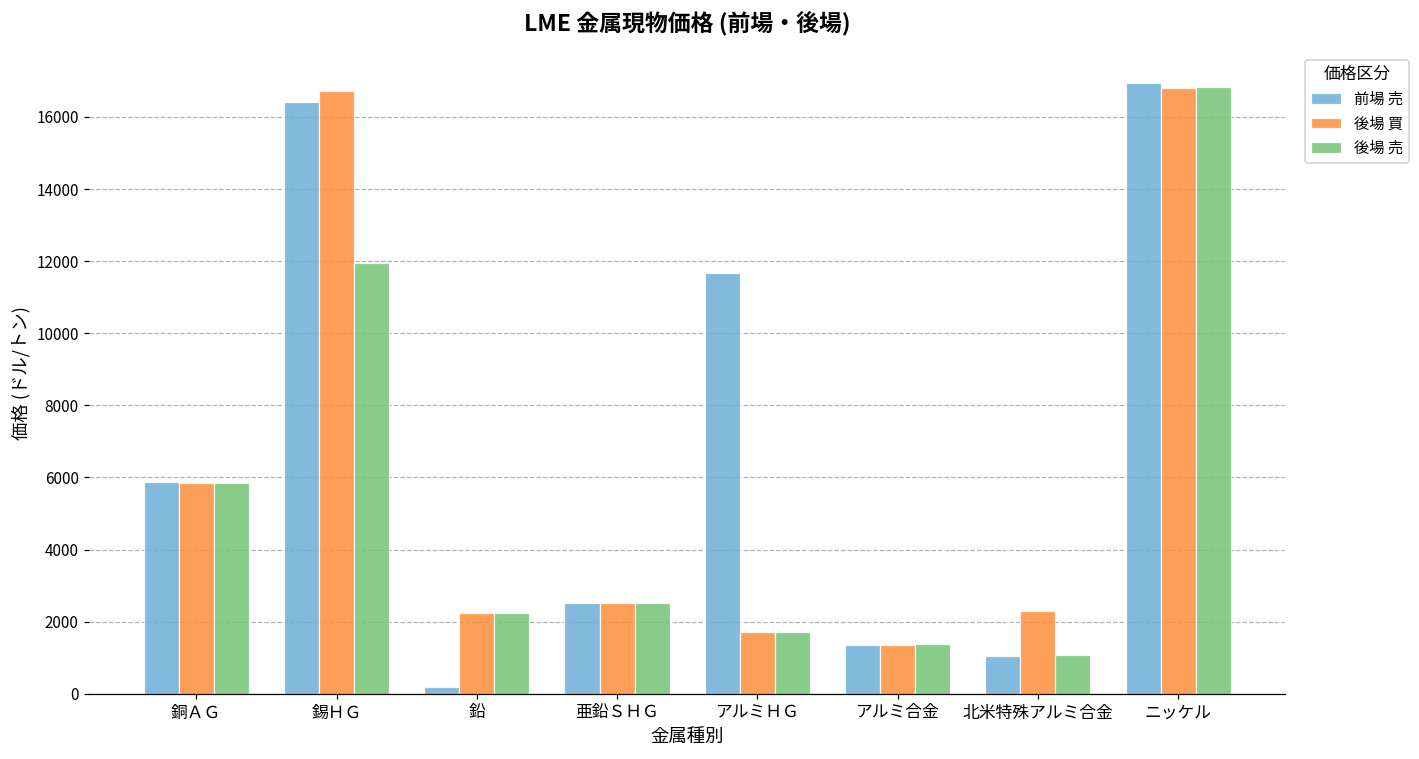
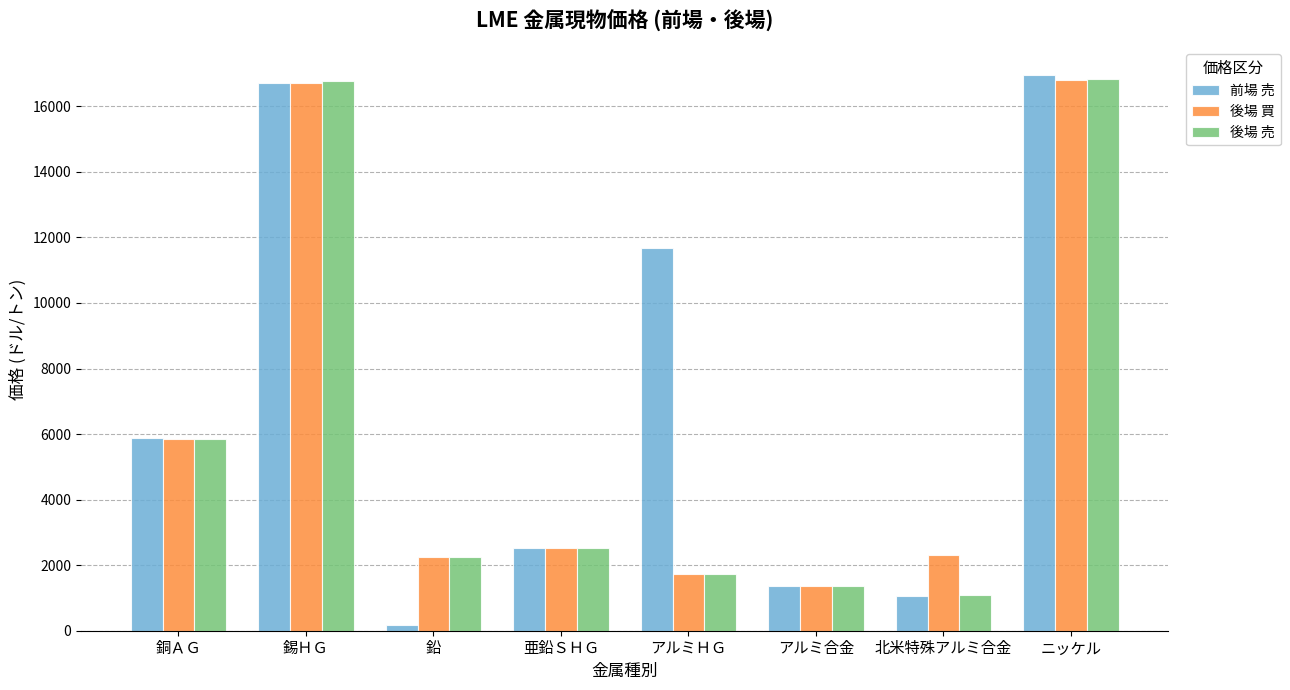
前場 売, 錫ＨＧ: 16400 -> 16700
後場 売, 錫ＨＧ: 11900 -> 16800
